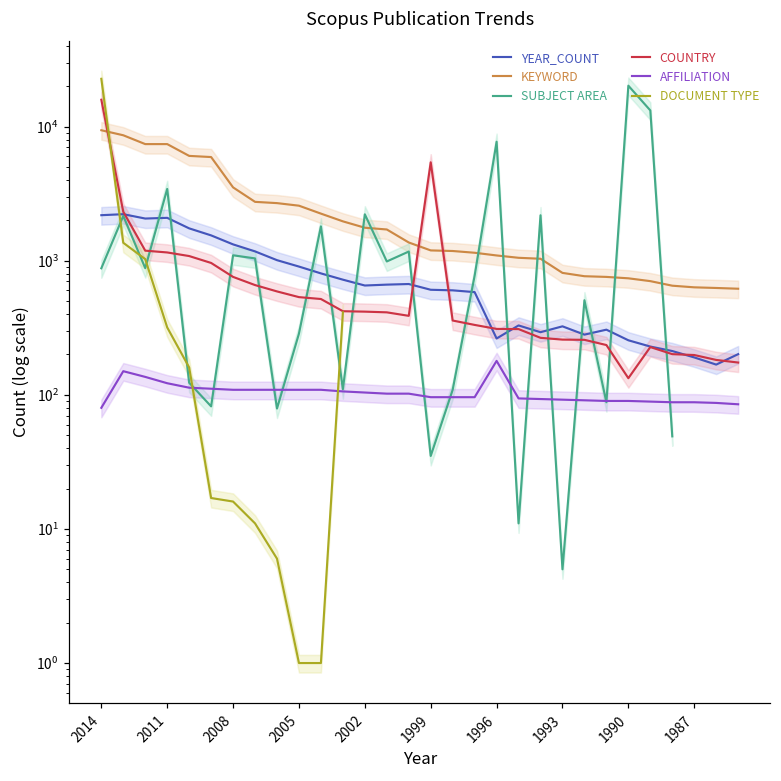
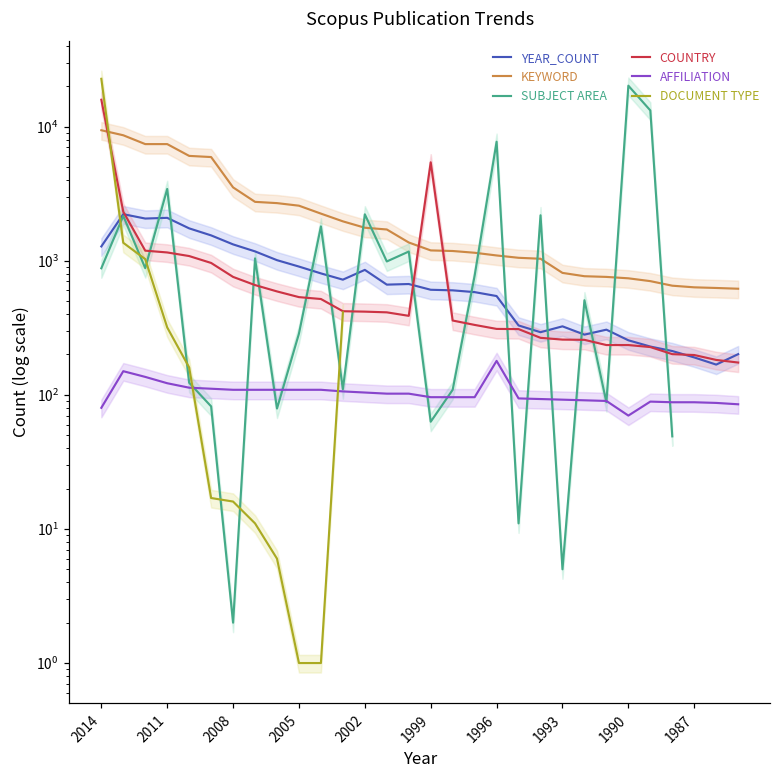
YEAR_COUNT, 2014: 2200 -> 1300
SUBJECT AREA, 2008: 1100 -> 2
YEAR_COUNT, 2002: 700 -> 900
SUBJECT AREA, 1999: 35 -> 60
YEAR_COUNT, 1996: 260 -> 500
COUNTRY, 1990: 130 -> 240
AFFILIATION, 1990: 90 -> 70
